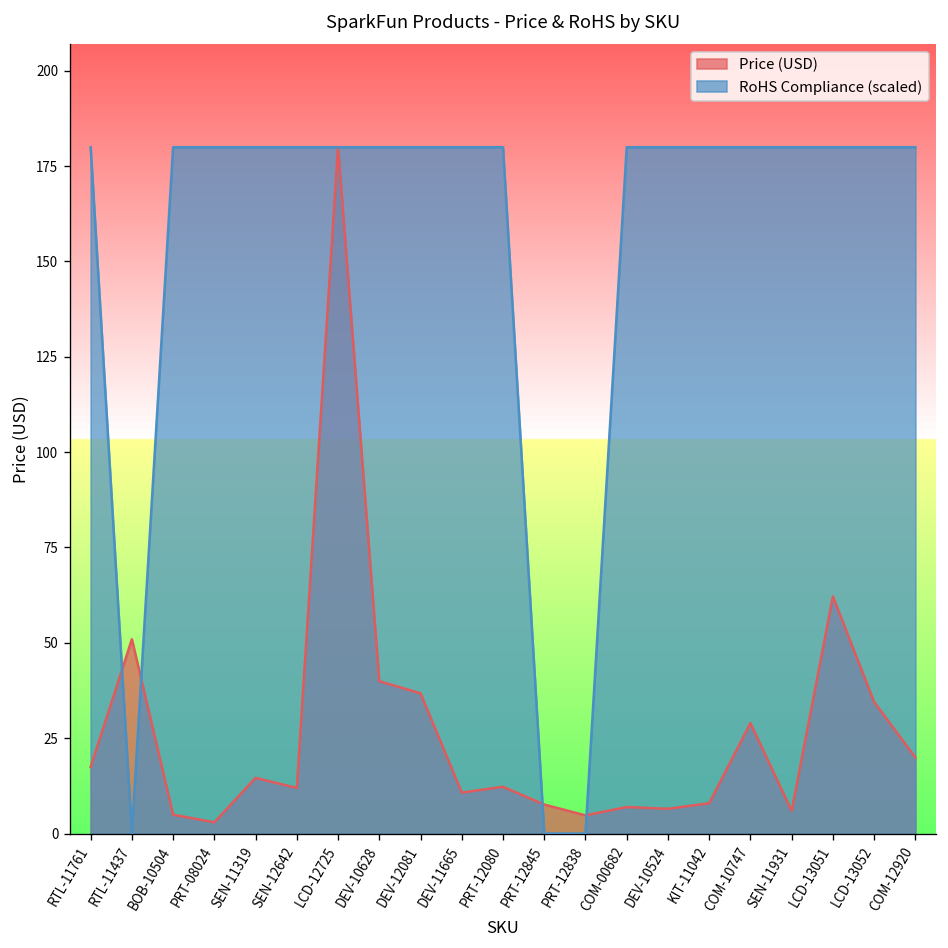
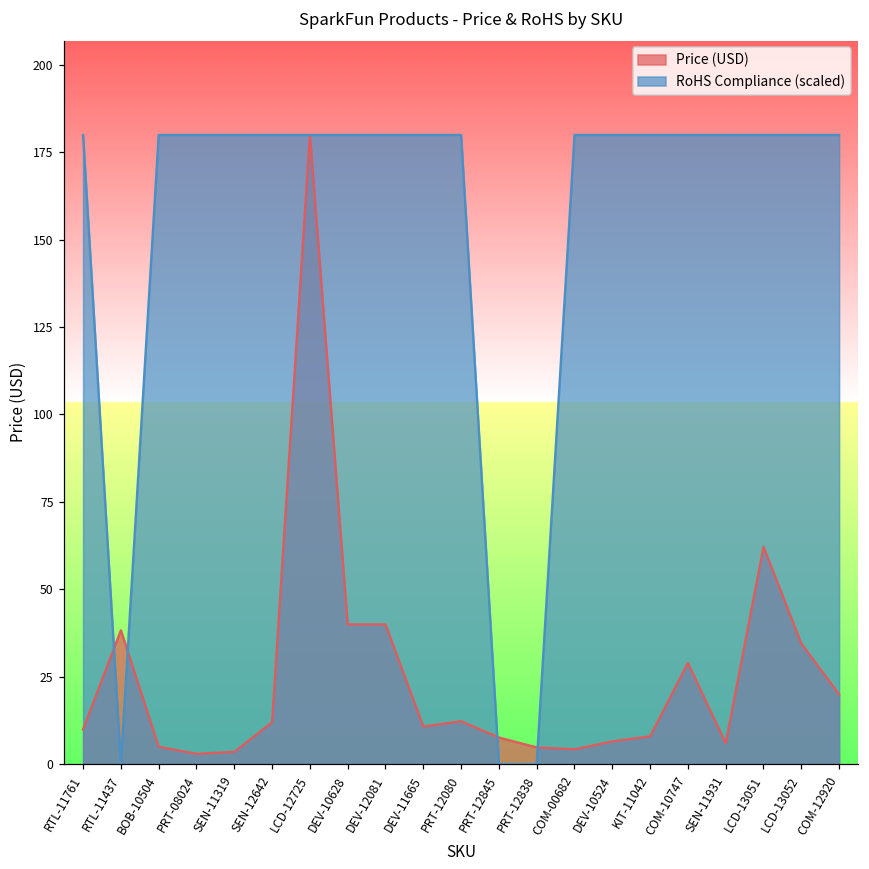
Price (USD), RTL-11761: 17 -> 10
Price (USD), RTL-11437: 51 -> 38
Price (USD), SEN-11319: 15 -> 4
Price (USD), DEV-12081: 37 -> 40
Price (USD), COM-00682: 7 -> 4
